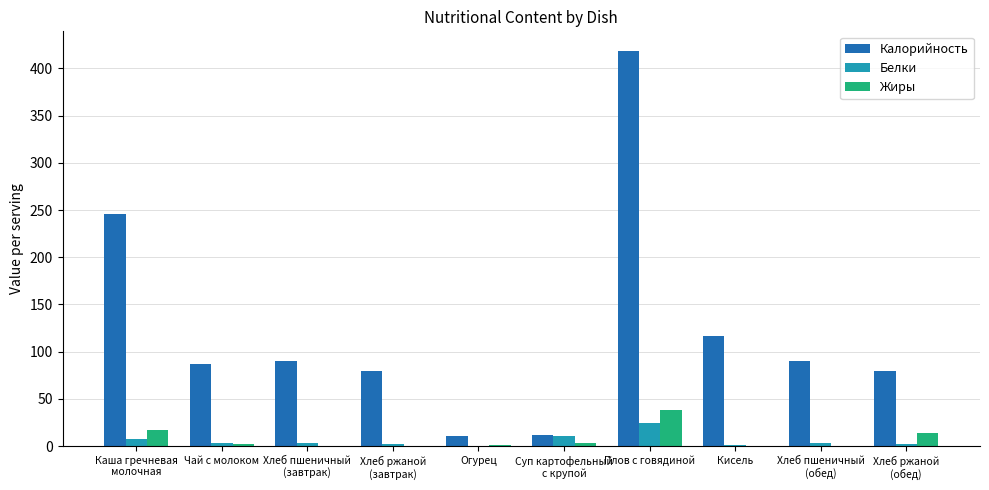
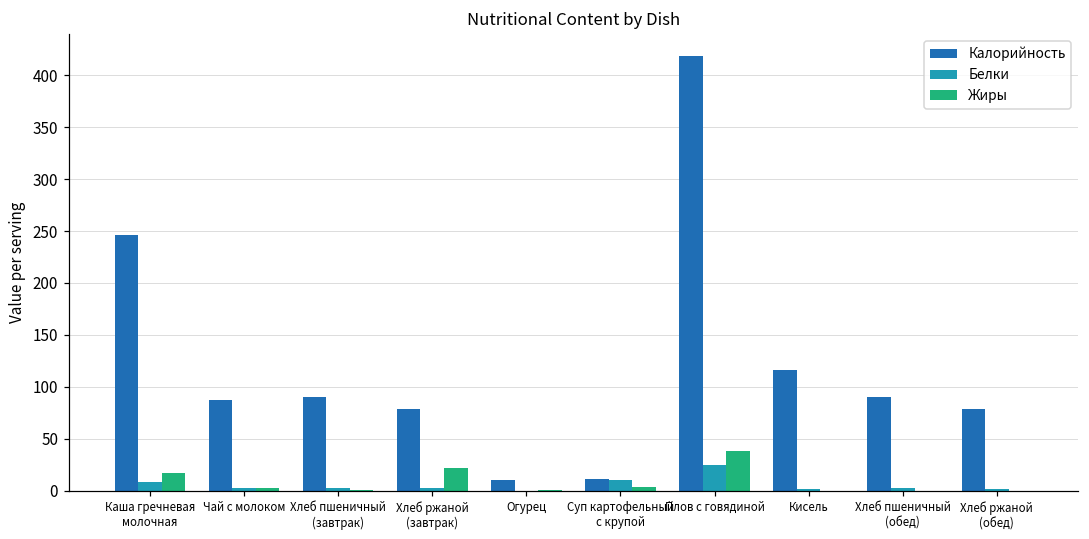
Жиры, Хлеб ржаной (завтрак): 0 -> 20
Жиры, Хлеб ржаной (обед): 10 -> 0
